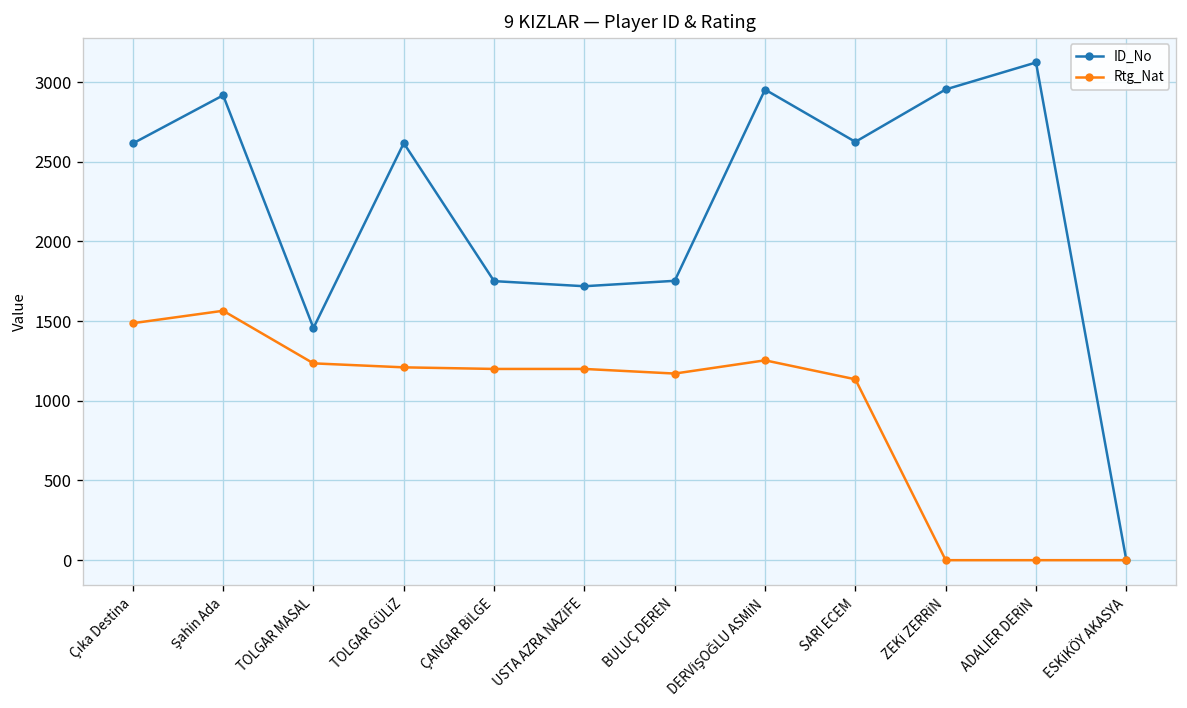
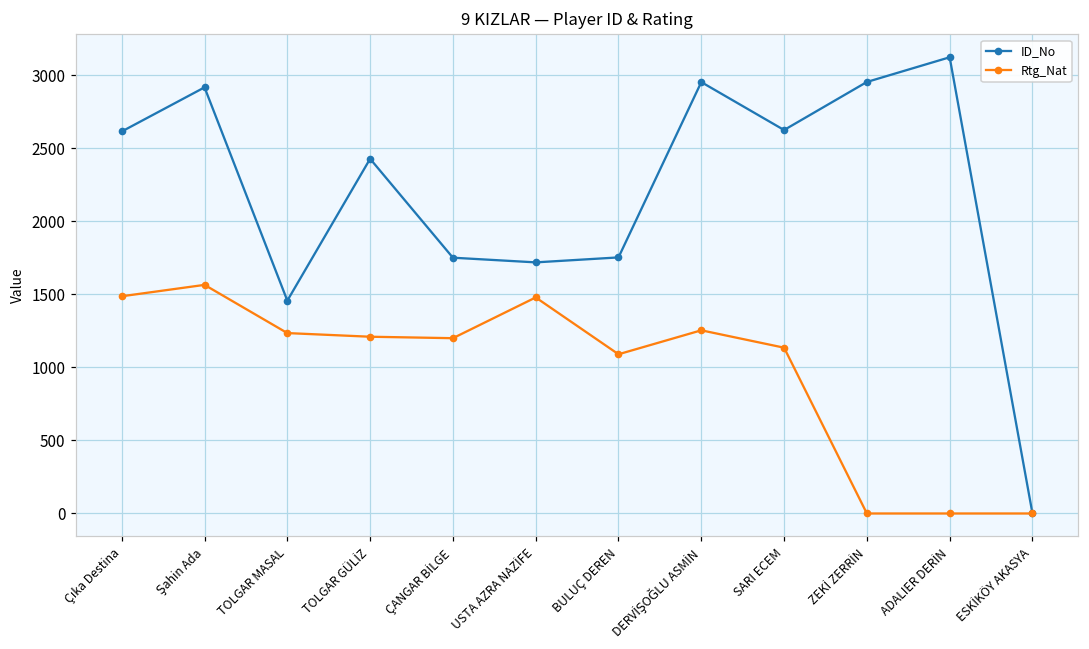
ID_No, TOLGAR GÜLİZ: 2620 -> 2430
Rtg_Nat, USTA AZRA NAZİFE: 1200 -> 1480
Rtg_Nat, BULUÇ DEREN: 1170 -> 1090
